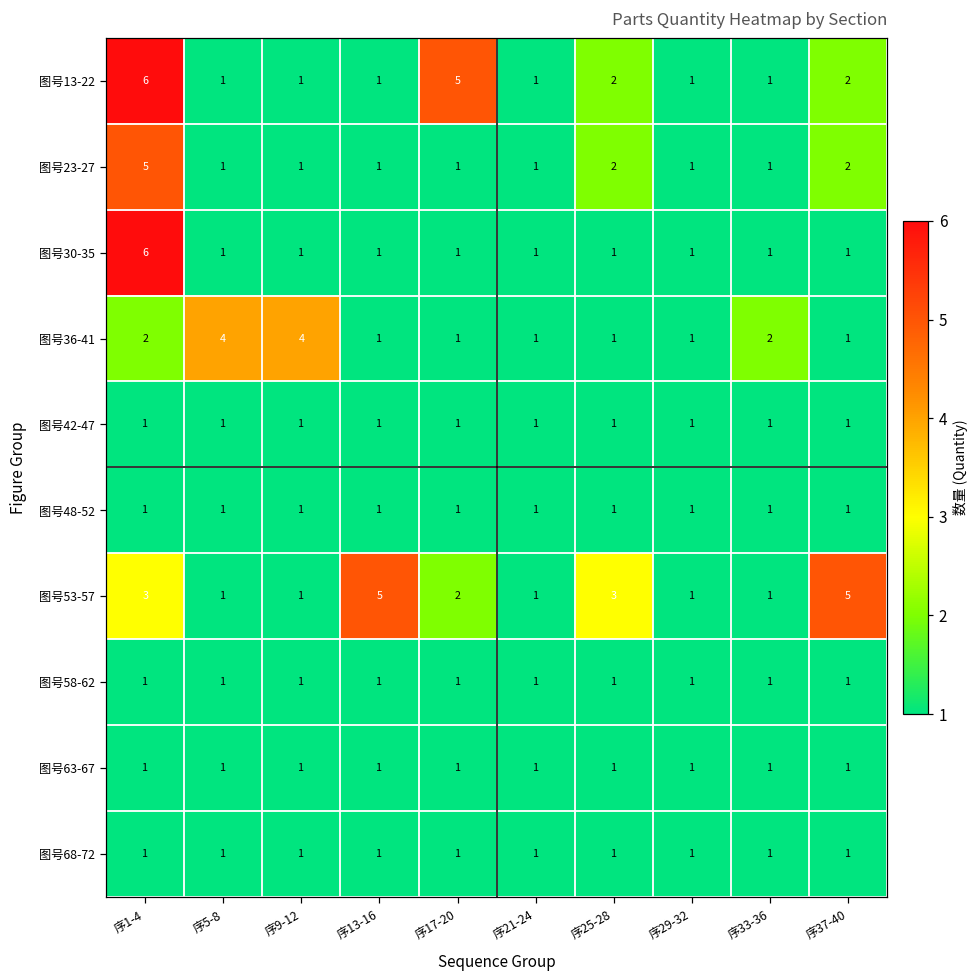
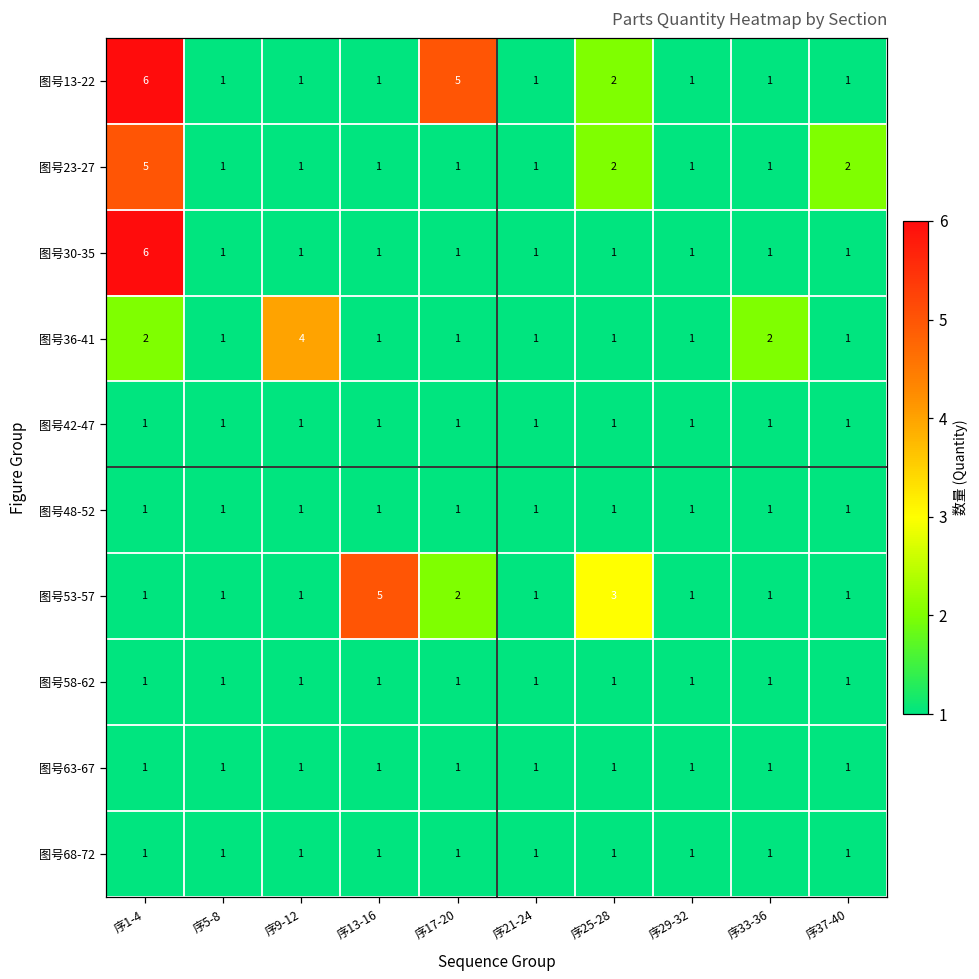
图号13-22, 序37-40: 2 -> 1
图号36-41, 序5-8: 4 -> 1
图号53-57, 序1-4: 3 -> 1
图号53-57, 序37-40: 5 -> 1
